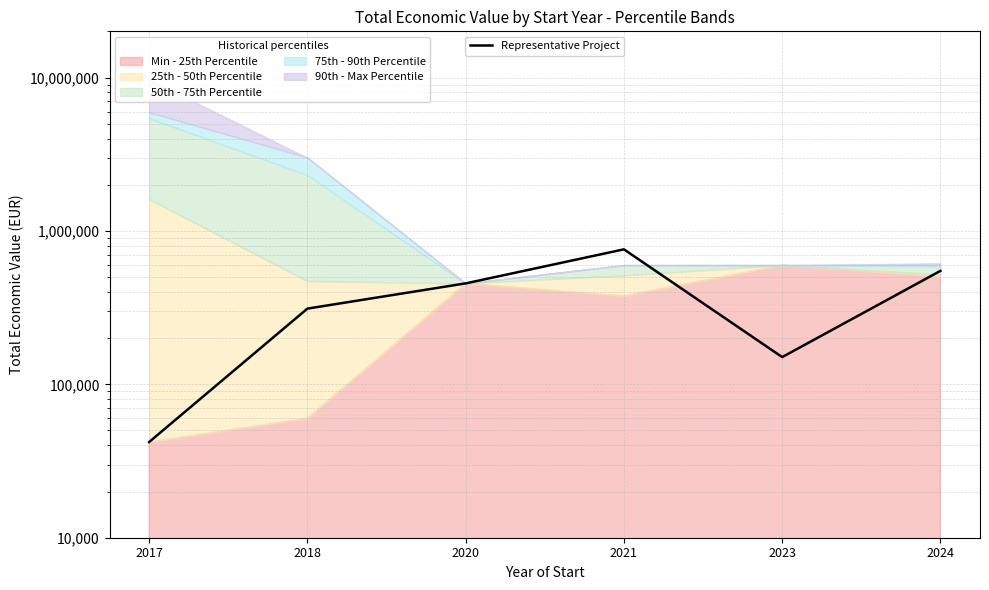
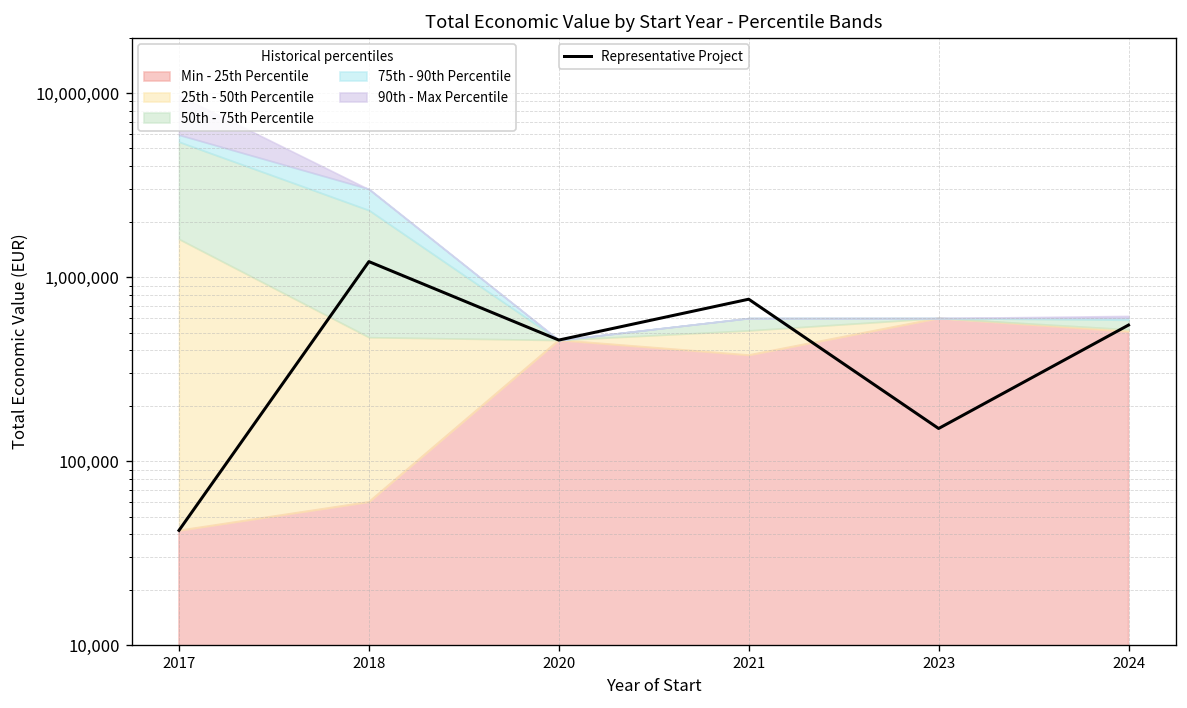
Representative Project, 2018: 310,000 -> 1,200,000
